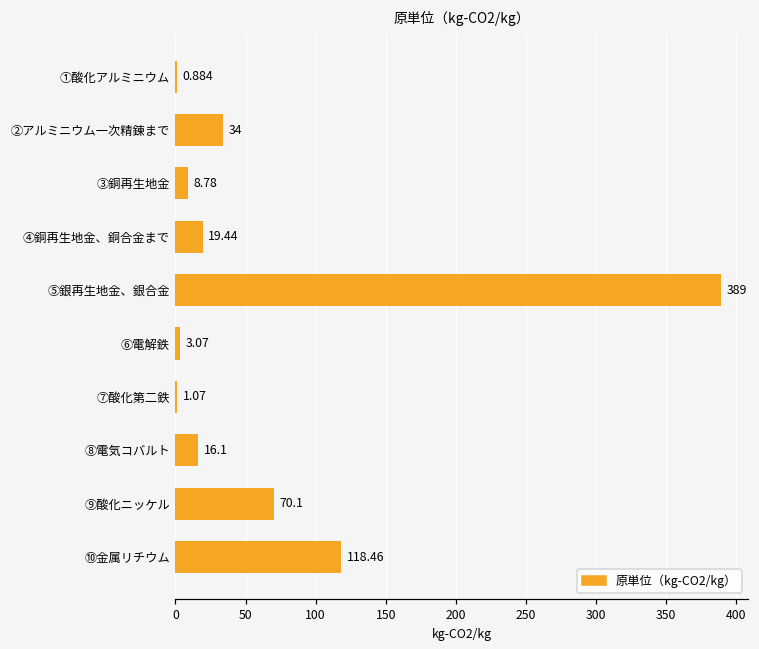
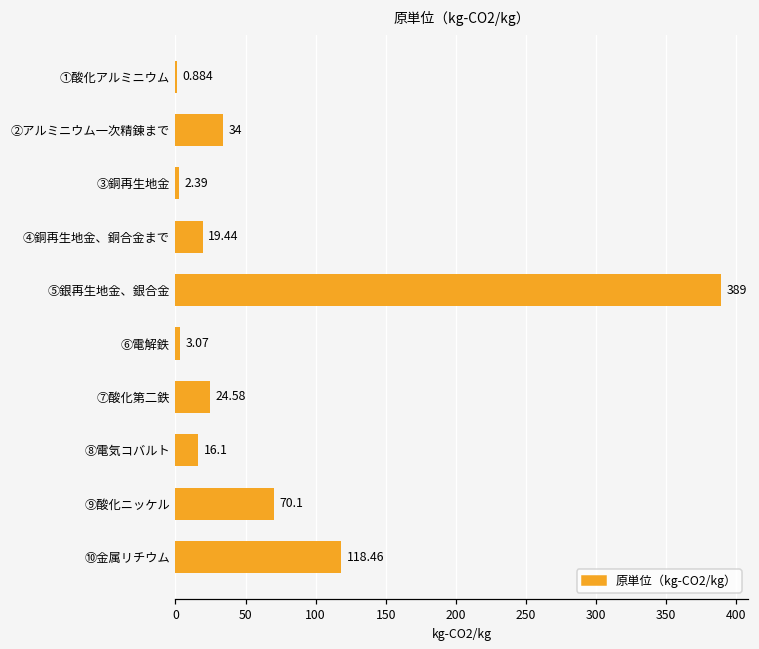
③銅再生地金: 8.78 -> 2.39
⑦酸化第二鉄: 1.07 -> 24.58
